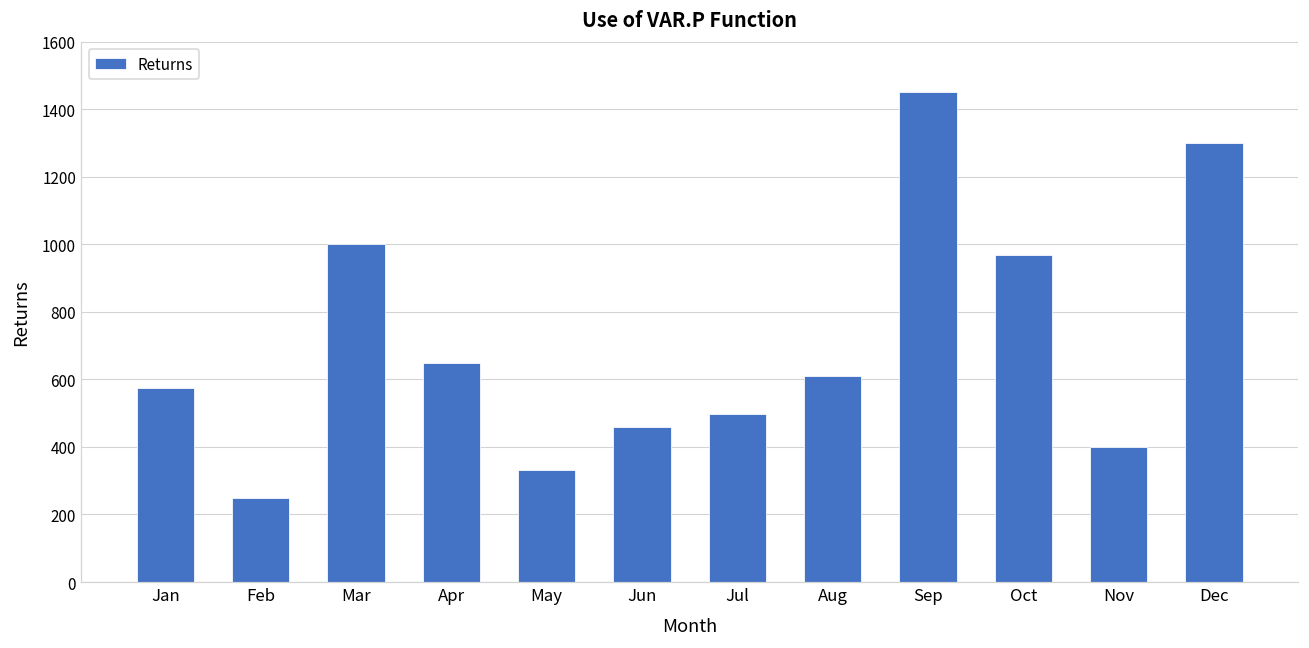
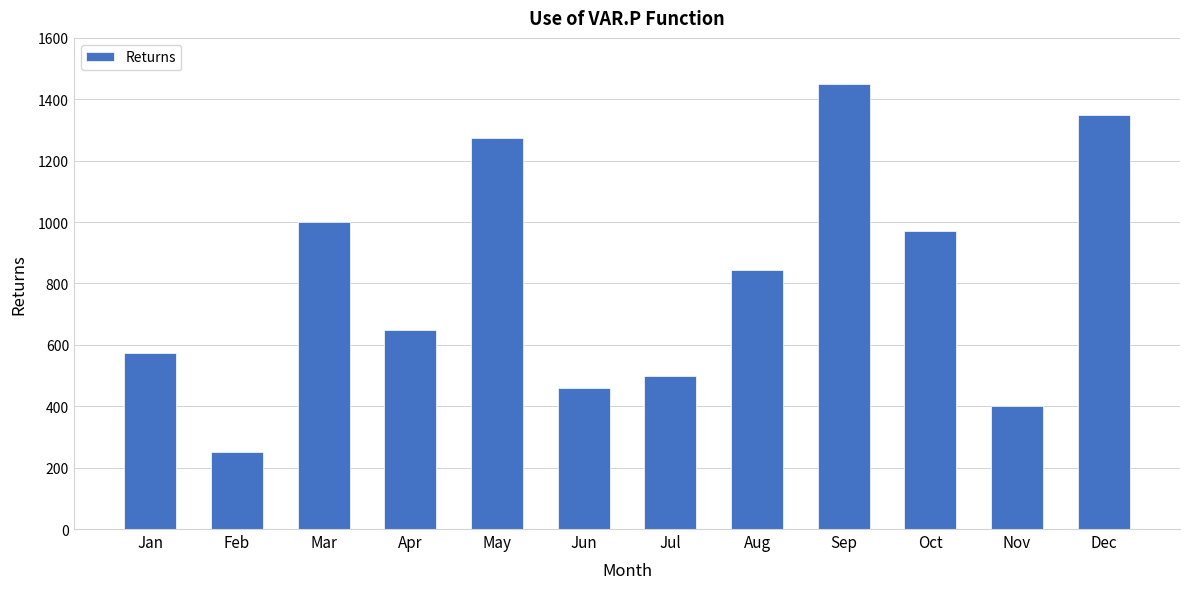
May: 330 -> 1280
Aug: 610 -> 850
Dec: 1300 -> 1350
